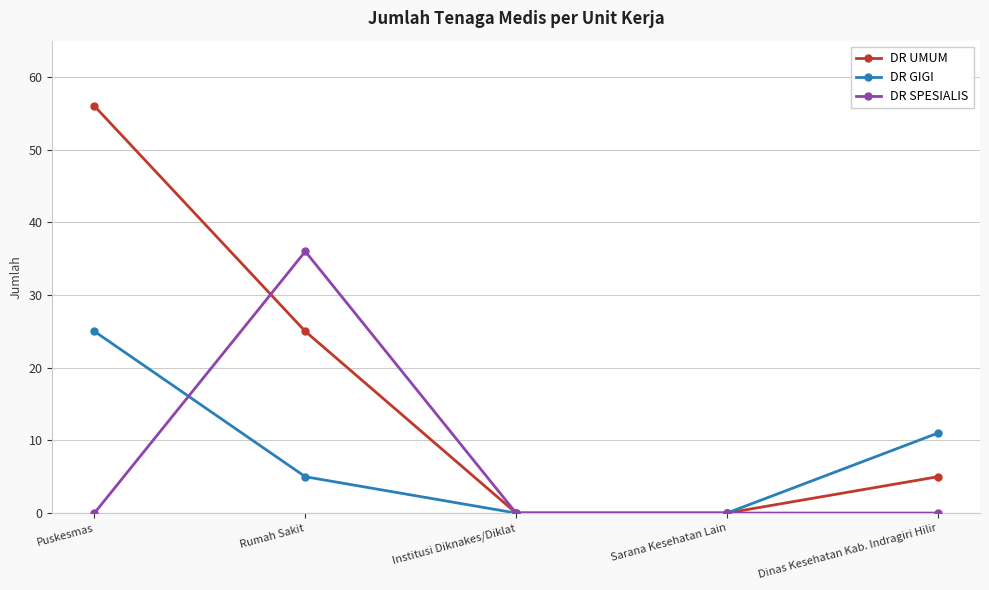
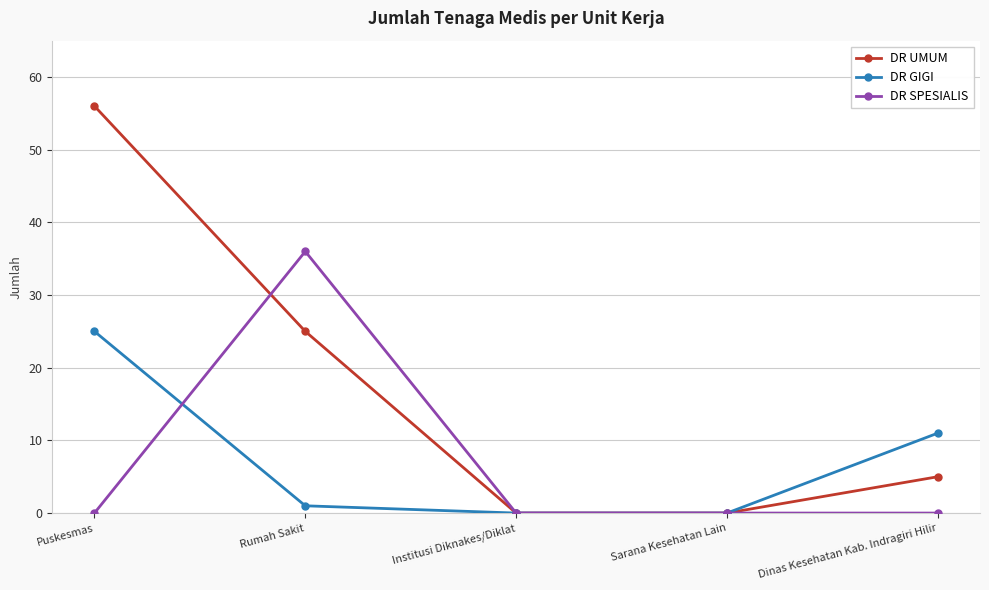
DR GIGI, Rumah Sakit: 5 -> 1
